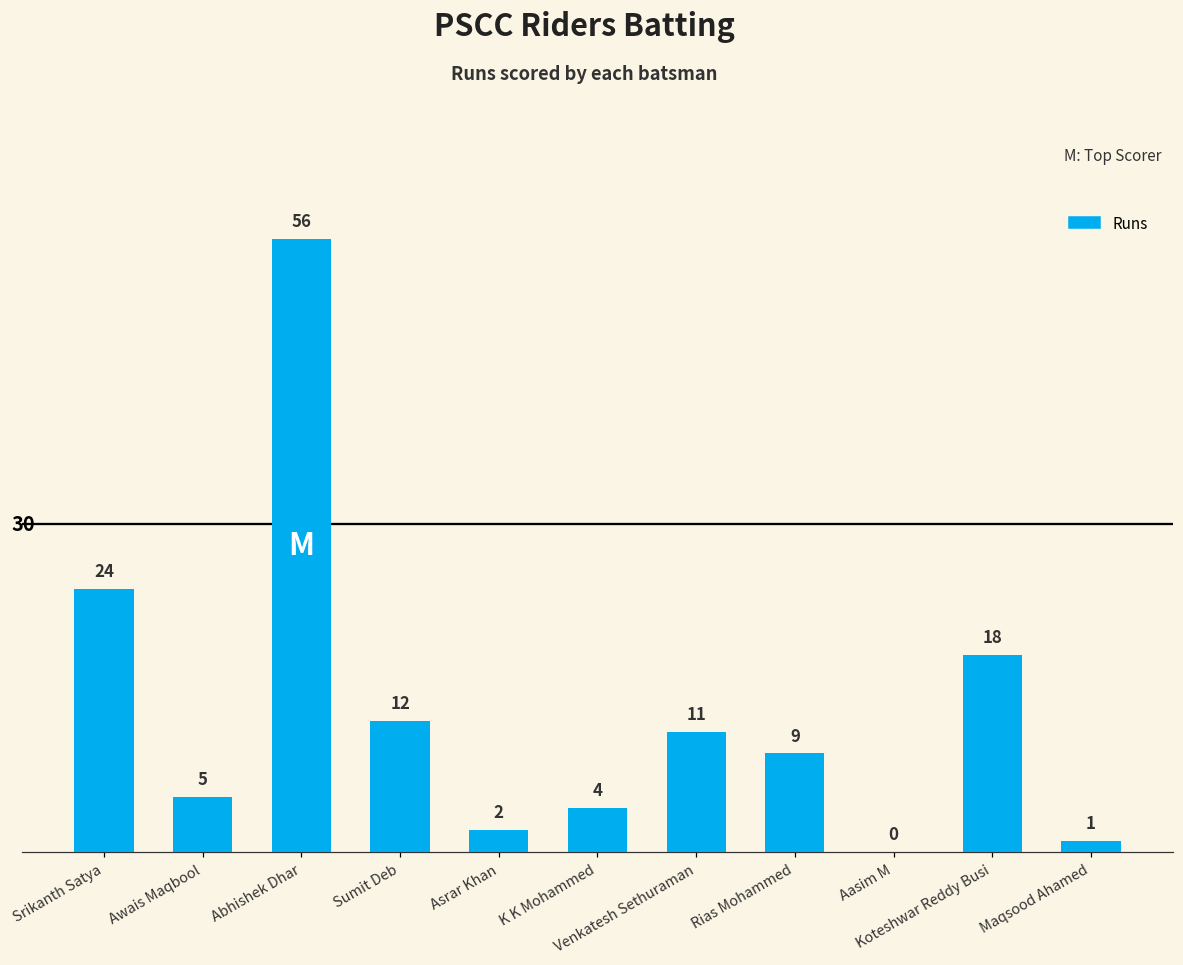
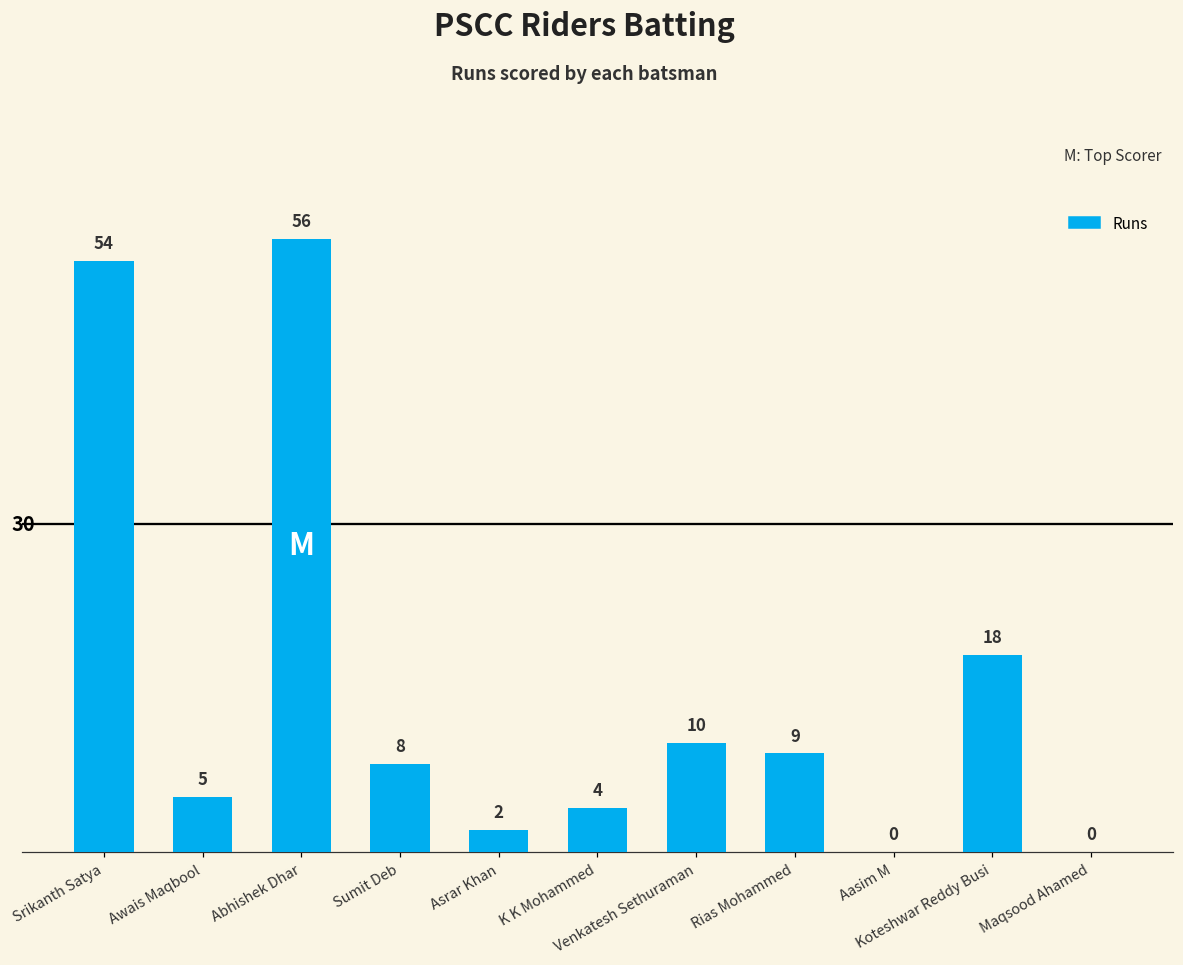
Srikanth Satya: 24 -> 54
Sumit Deb: 12 -> 8
Venkatesh Sethuraman: 11 -> 10
Maqsood Ahamed: 1 -> 0
